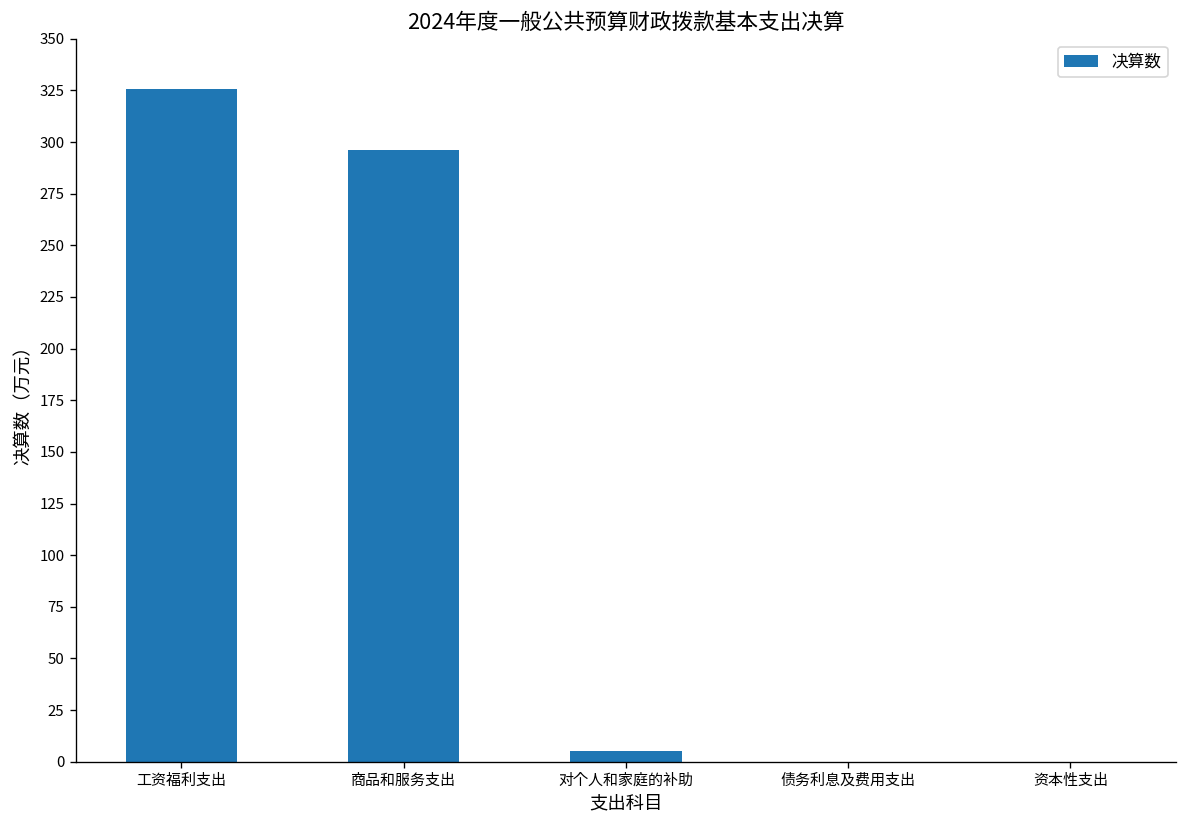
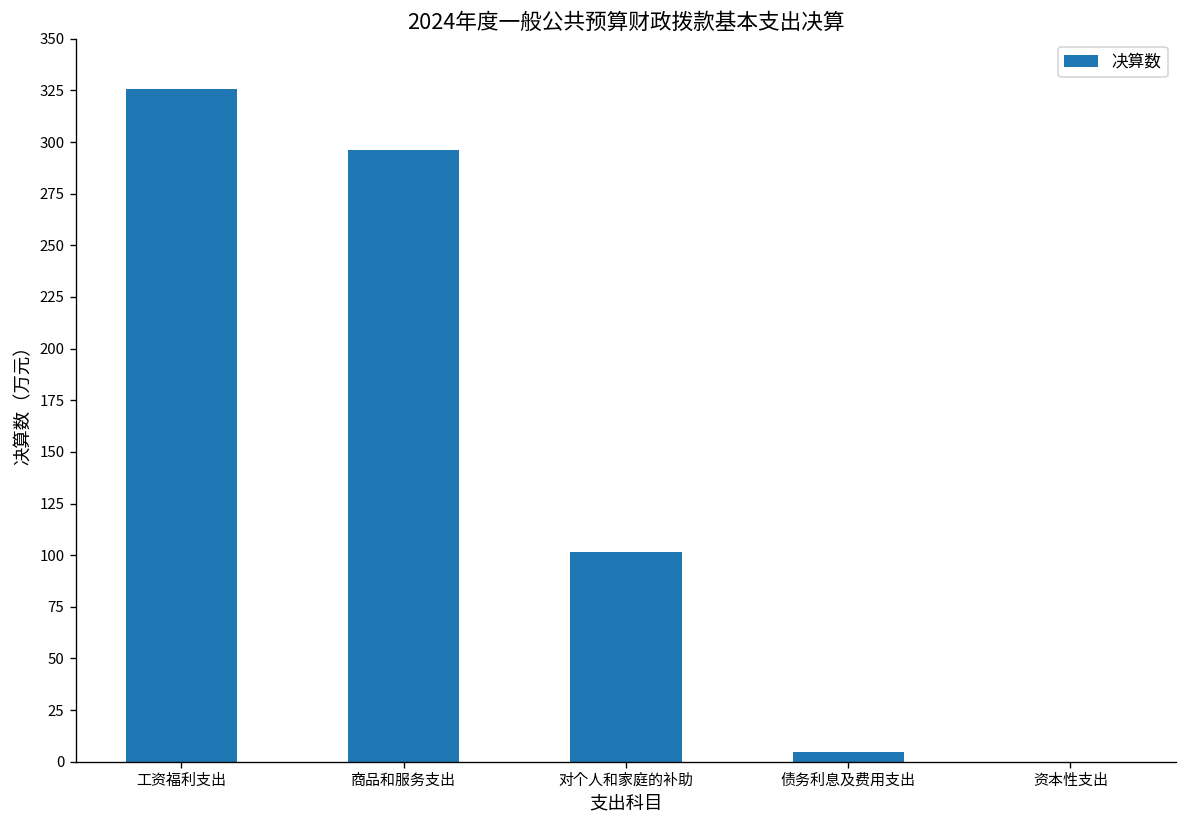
对个人和家庭的补助: 5 -> 102
债务利息及费用支出: 0 -> 5
